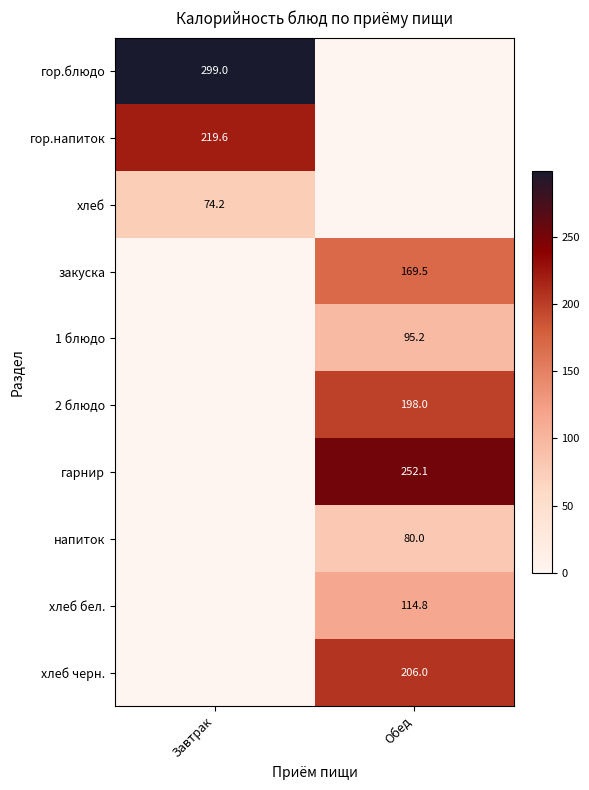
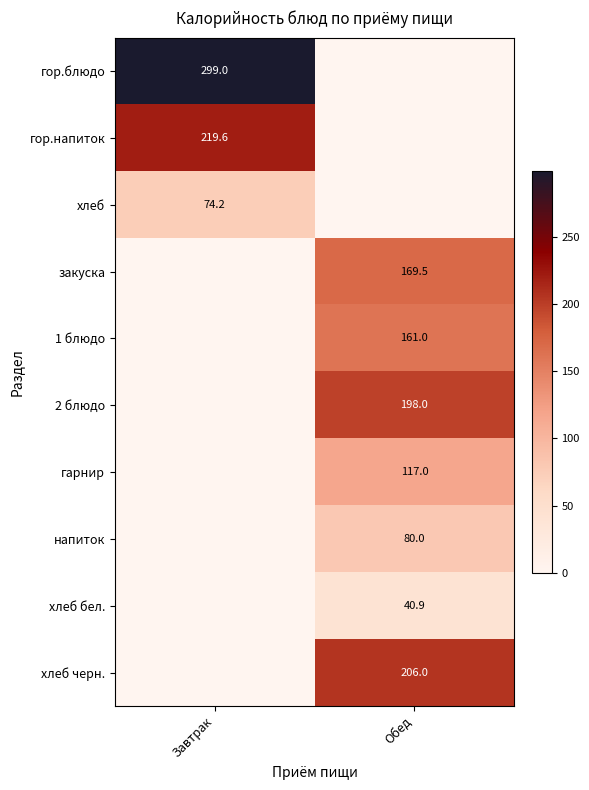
1 блюдо, Обед: 95.2 -> 161.0
гарнир, Обед: 252.1 -> 117.0
хлеб бел., Обед: 114.8 -> 40.9
